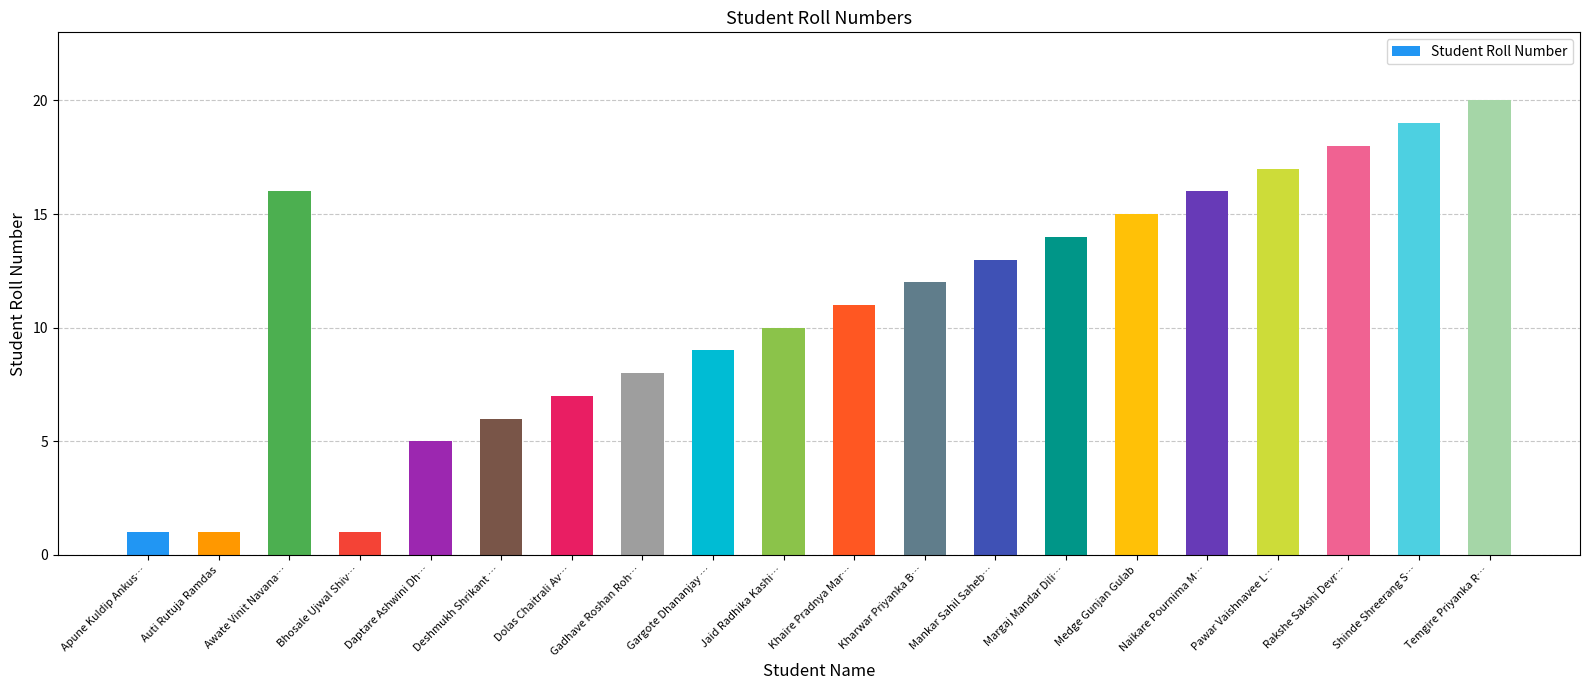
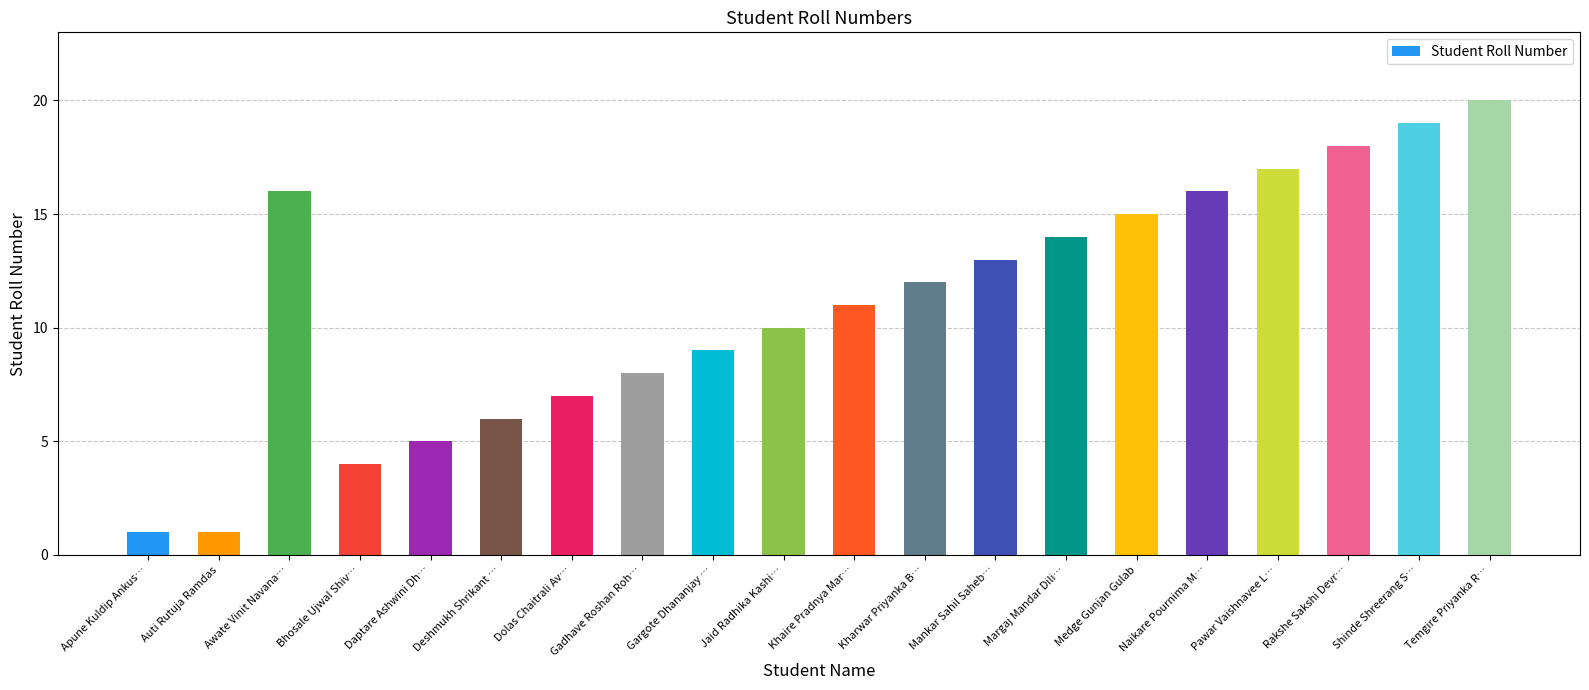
Bhosale Ujwal Shiv…: 1 -> 4
